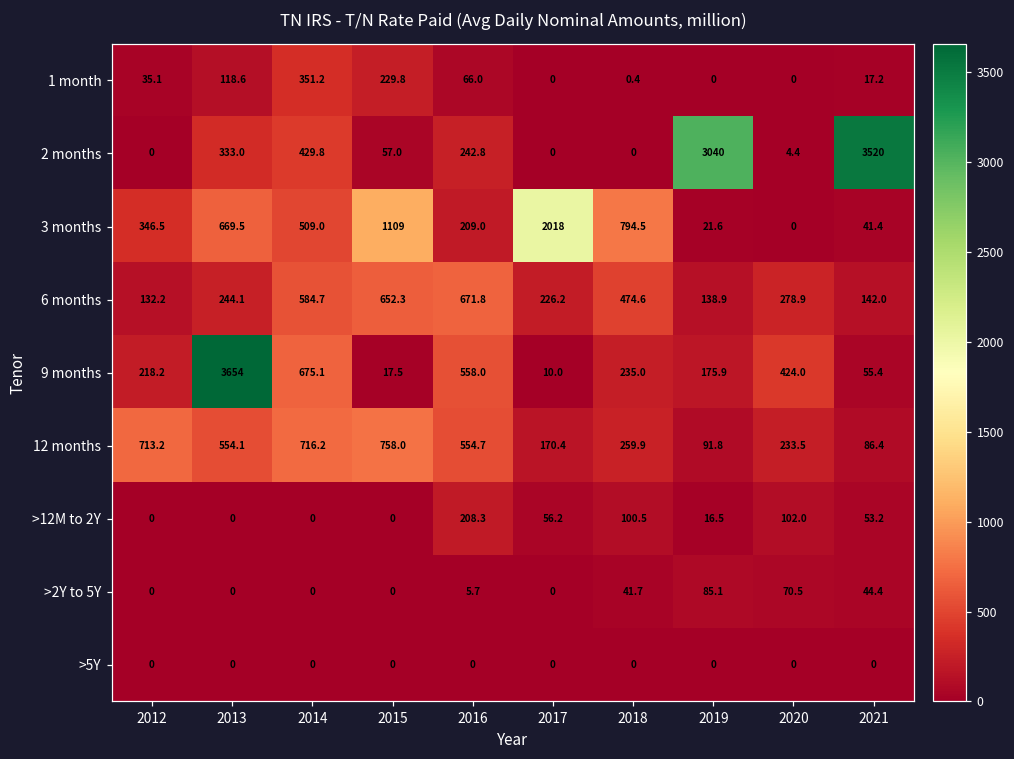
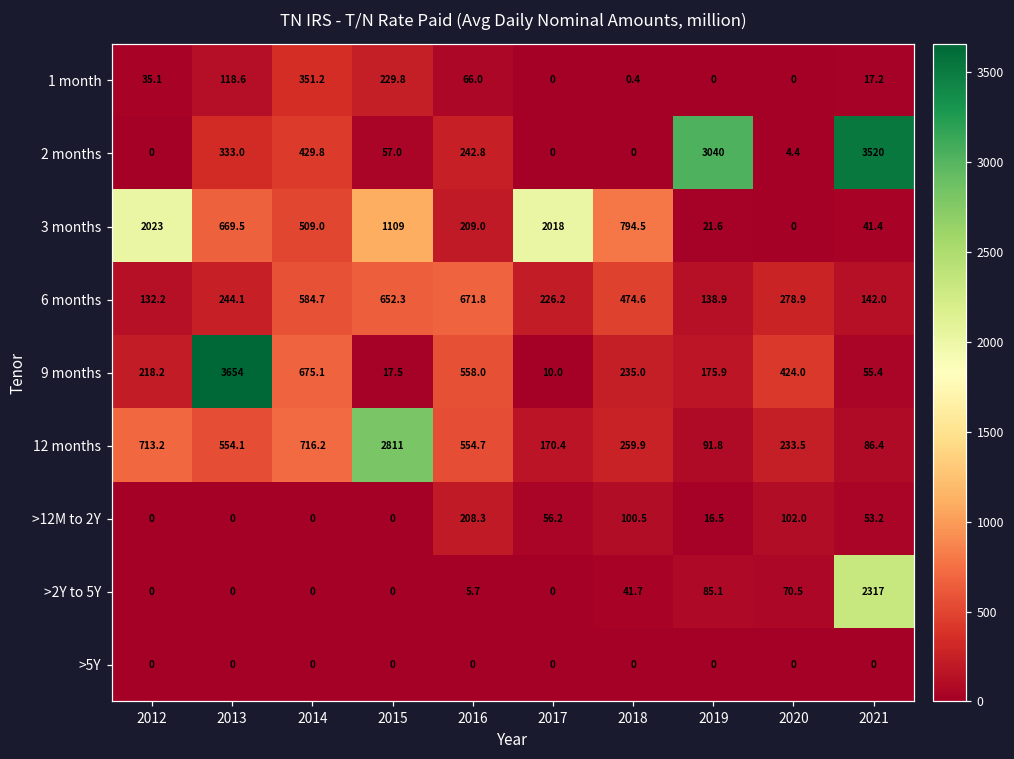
3 months, 2012: 346.5 -> 2023
12 months, 2015: 758.0 -> 2811
>2Y to 5Y, 2021: 44.4 -> 2317
